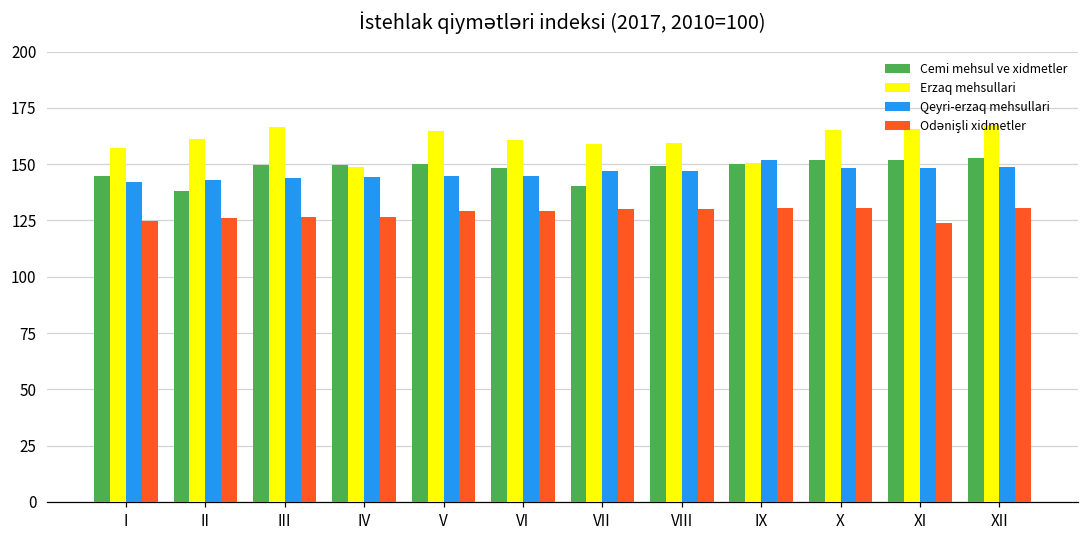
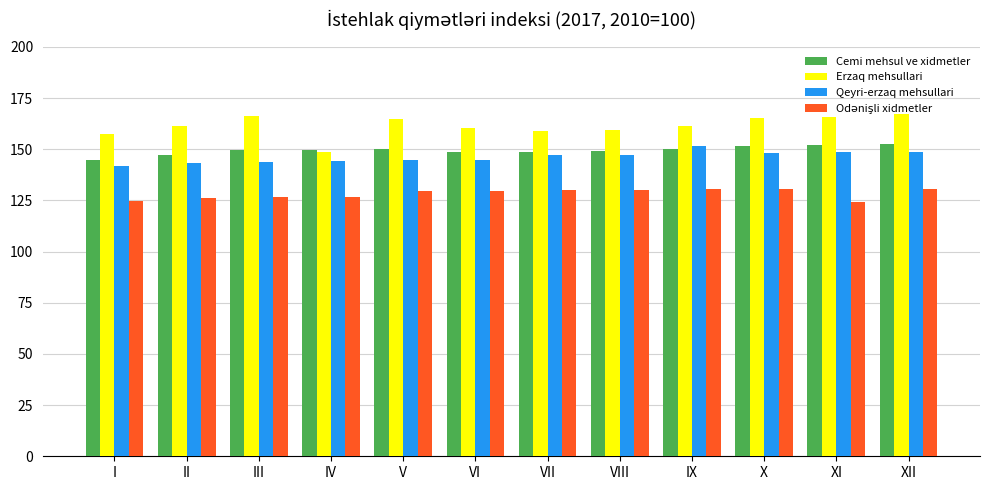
Cemi mehsul ve xidmetler, II: 138 -> 147
Cemi mehsul ve xidmetler, VII: 140 -> 149
Erzaq mehsullari, IX: 151 -> 162
